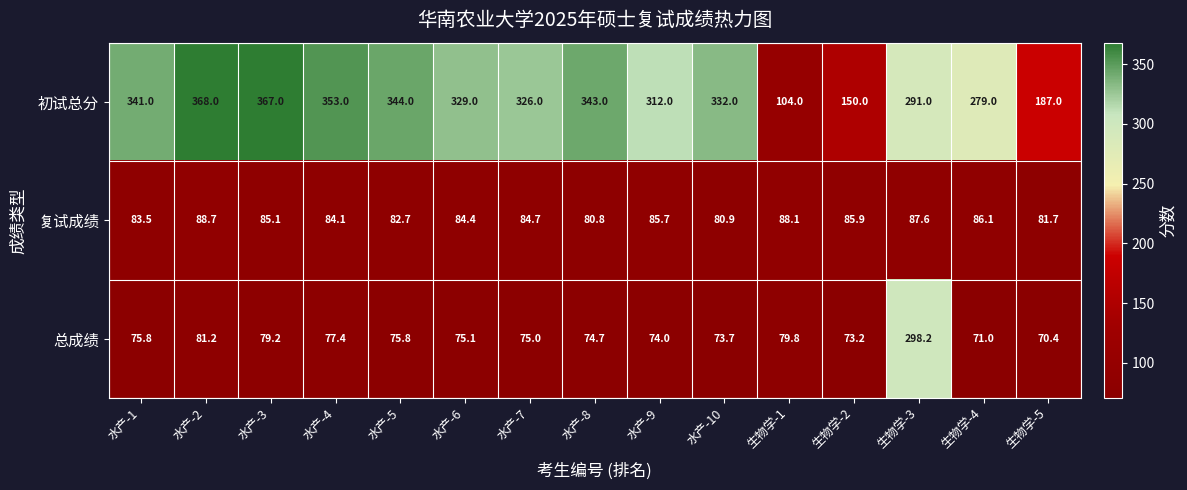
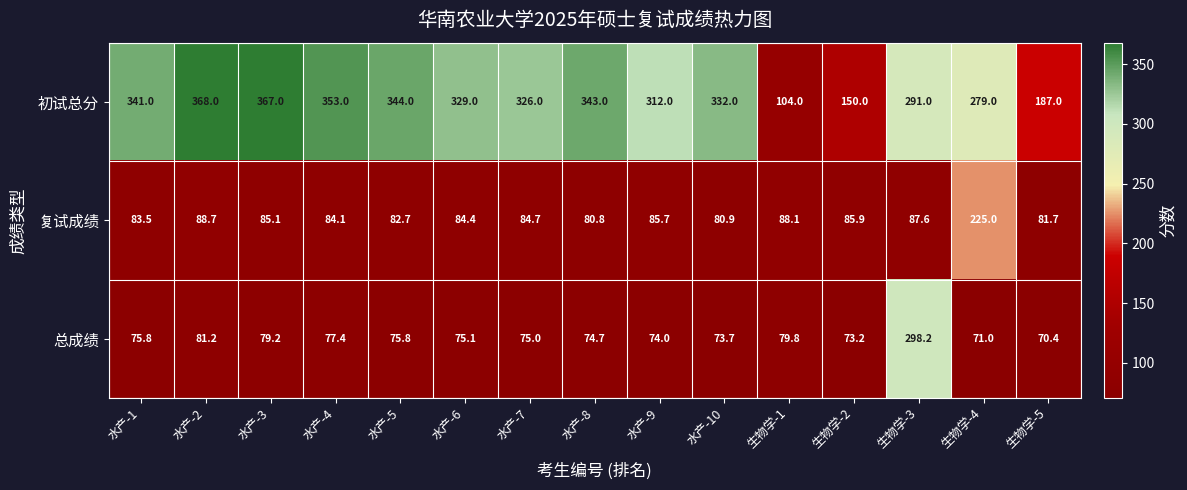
复试成绩, 生物学-4: 86.1 -> 225.0
